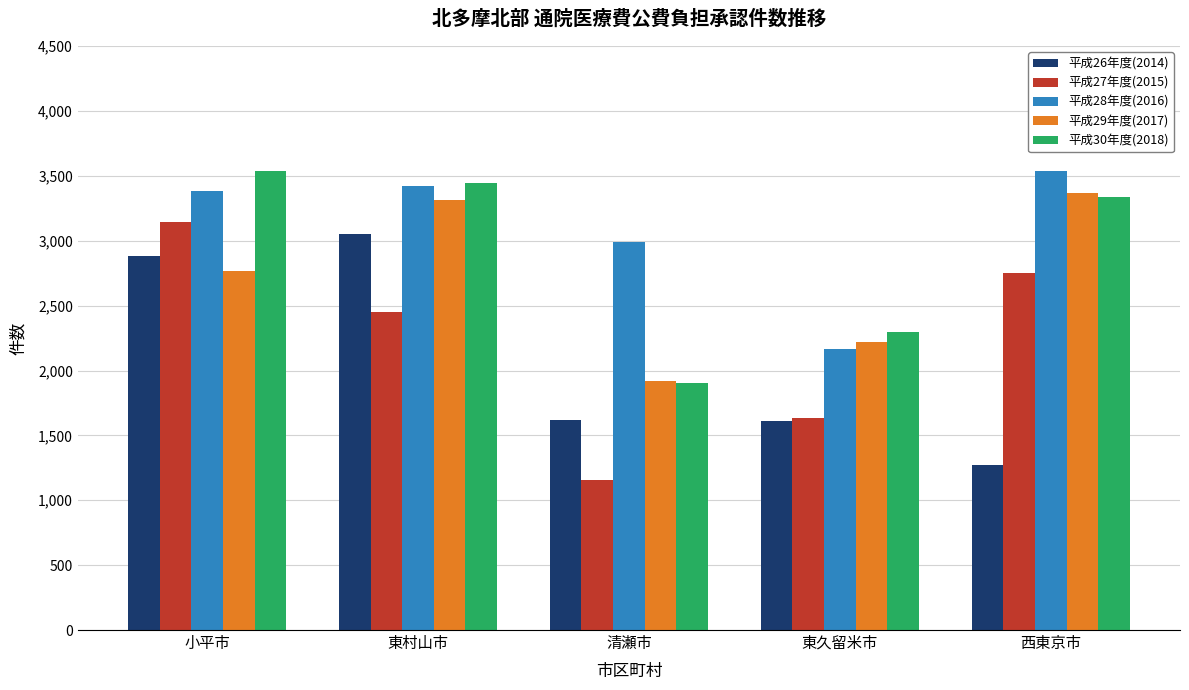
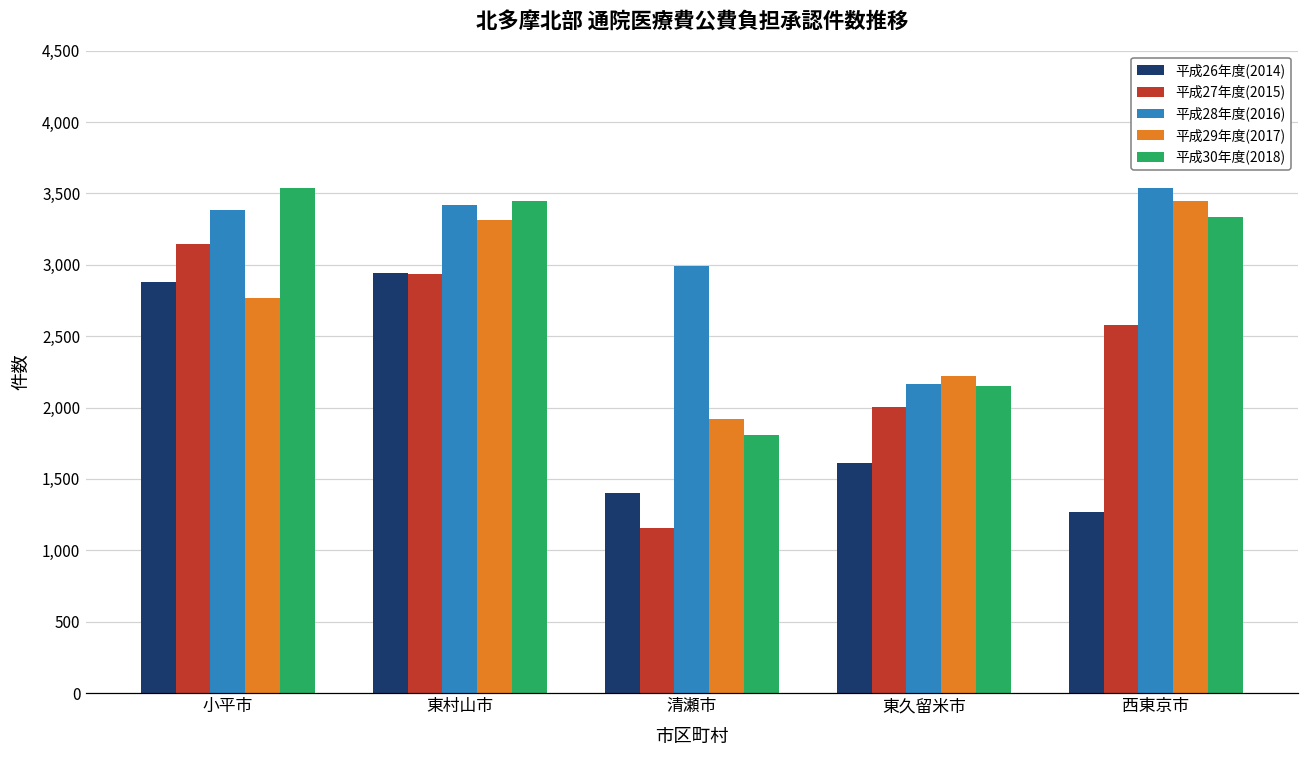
平成26年度(2014), 東村山市: 3,050 -> 2,940
平成27年度(2015), 東村山市: 2,450 -> 2,940
平成26年度(2014), 清瀬市: 1,620 -> 1,400
平成30年度(2018), 清瀬市: 1,910 -> 1,810
平成27年度(2015), 東久留米市: 1,640 -> 2,010
平成30年度(2018), 東久留米市: 2,290 -> 2,150
平成27年度(2015), 西東京市: 2,750 -> 2,580
平成29年度(2017), 西東京市: 3,370 -> 3,450
